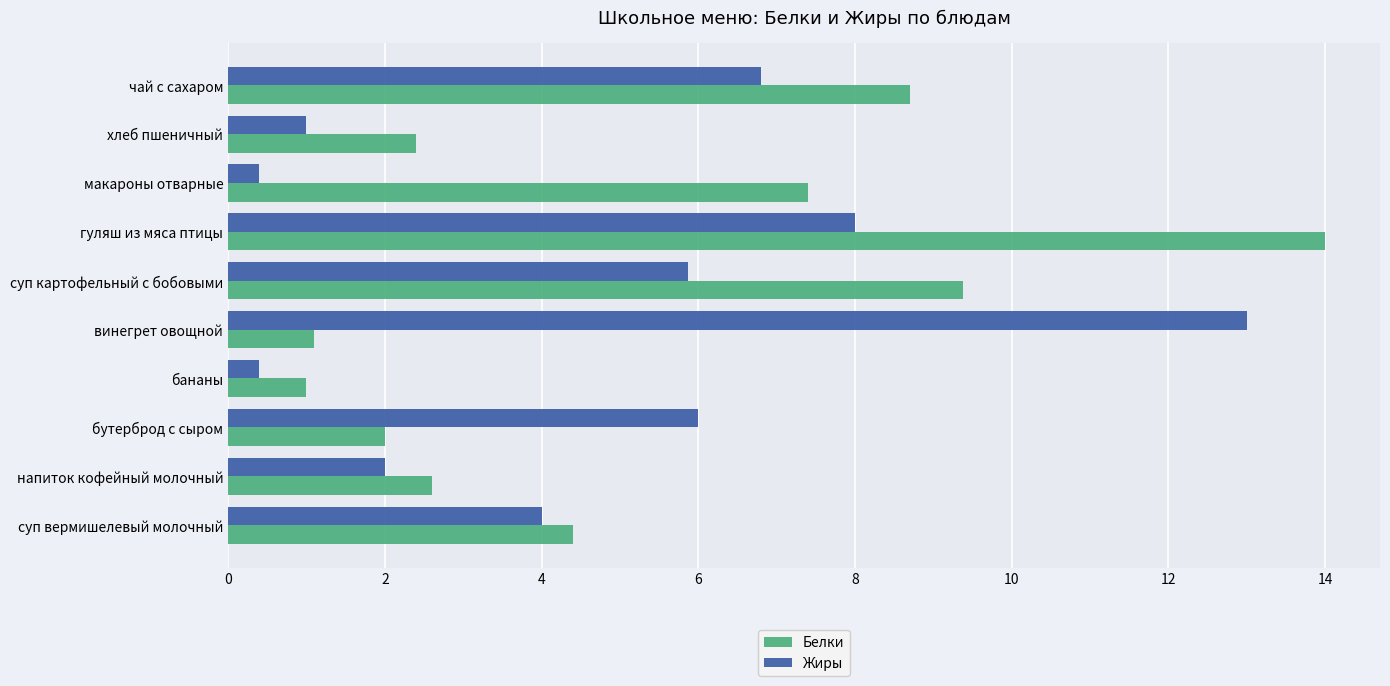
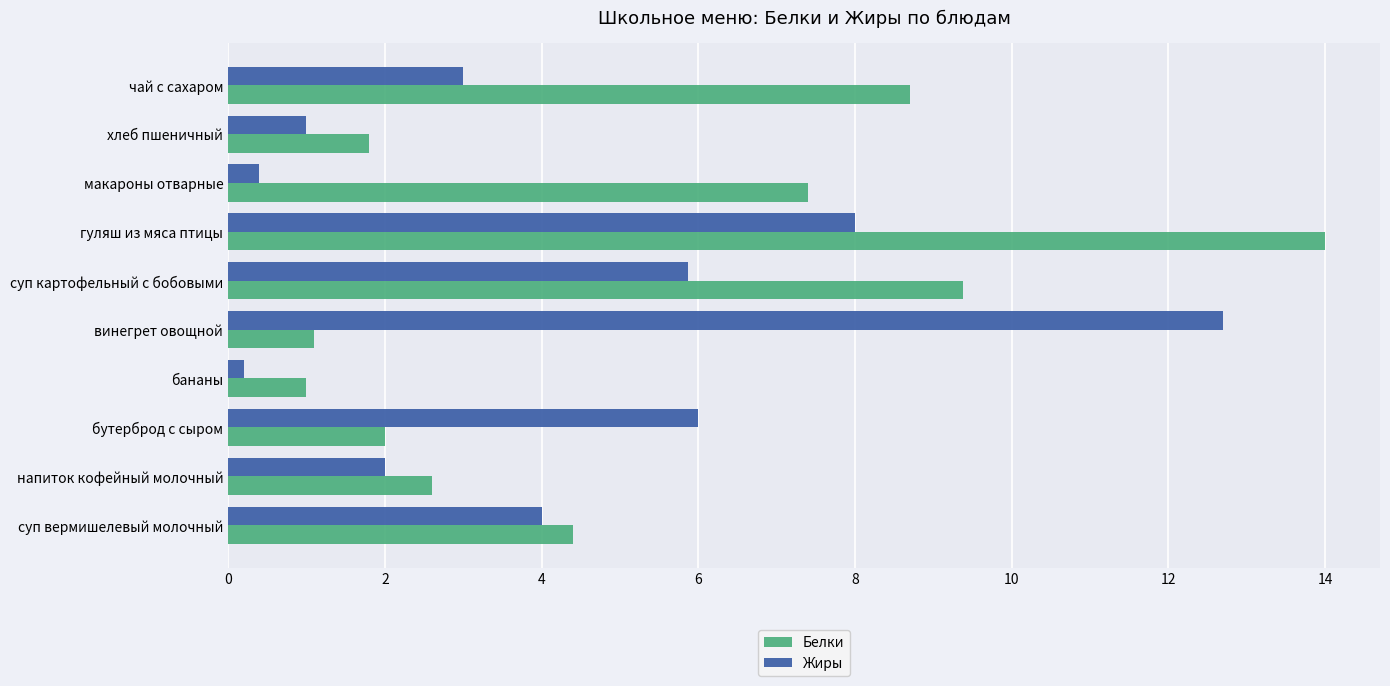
Жиры, чай с сахаром: 6.8 -> 3.0
Белки, хлеб пшеничный: 2.4 -> 1.8
Жиры, винегрет овощной: 13.0 -> 12.7
Жиры, бананы: 0.4 -> 0.2
